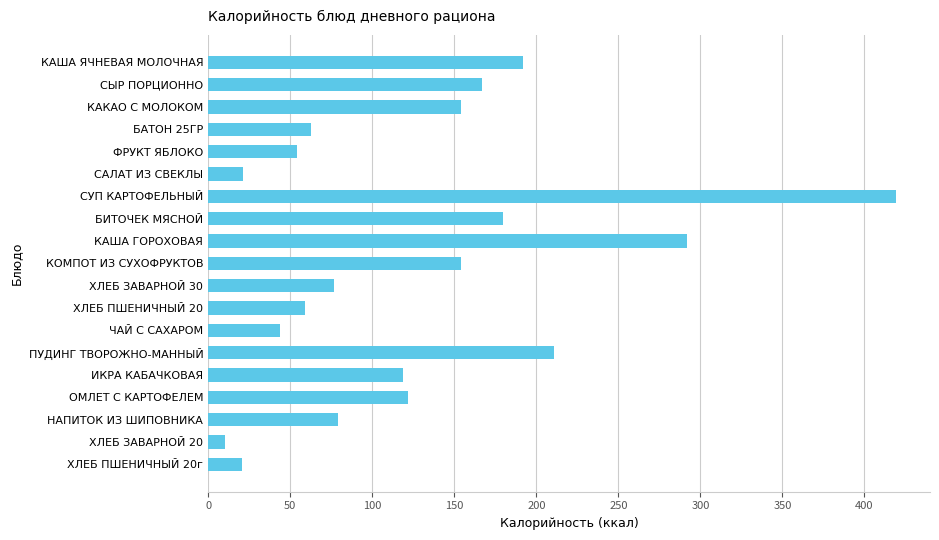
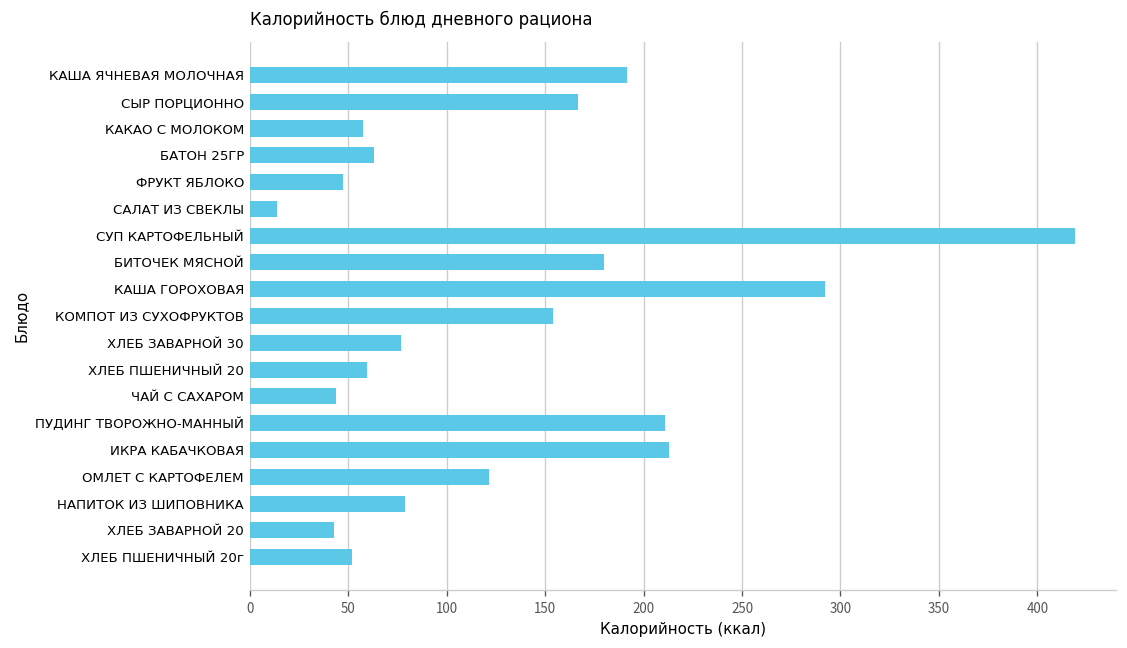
КАКАО С МОЛОКОМ: 154 -> 58
ФРУКТ ЯБЛОКО: 54 -> 47
САЛАТ ИЗ СВЕКЛЫ: 21 -> 14
ИКРА КАБАЧКОВАЯ: 119 -> 213
ХЛЕБ ЗАВАРНОЙ 20: 10 -> 43
ХЛЕБ ПШЕНИЧНЫЙ 20г: 21 -> 52
